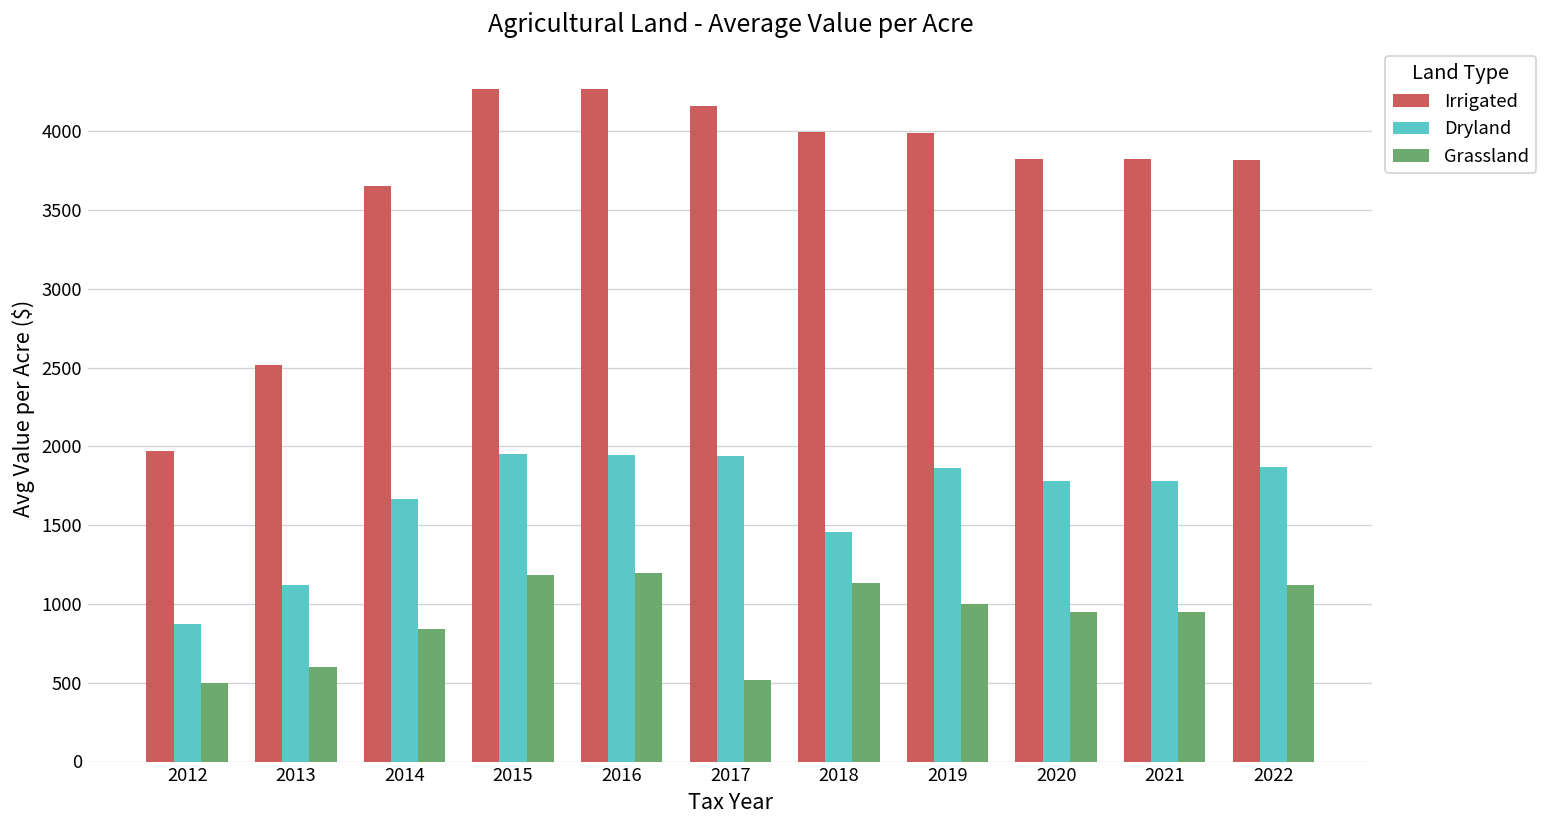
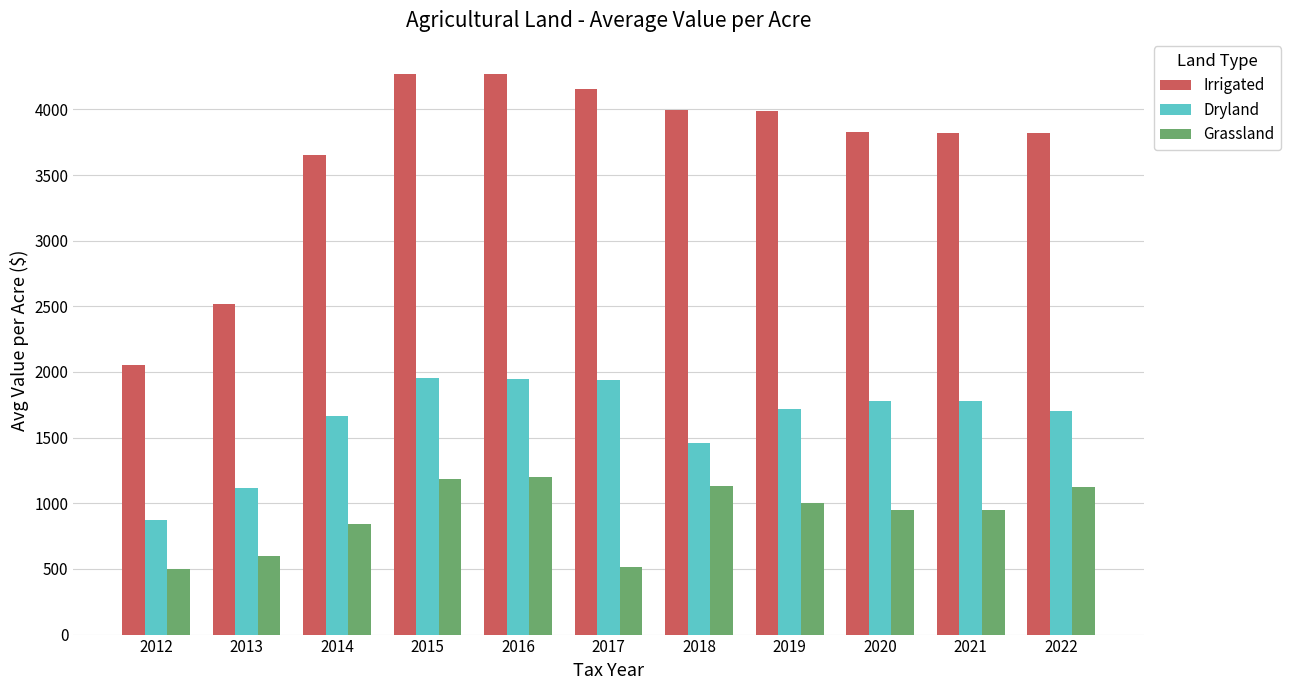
Irrigated, 2012: 1970 -> 2060
Dryland, 2019: 1860 -> 1720
Dryland, 2022: 1870 -> 1700
